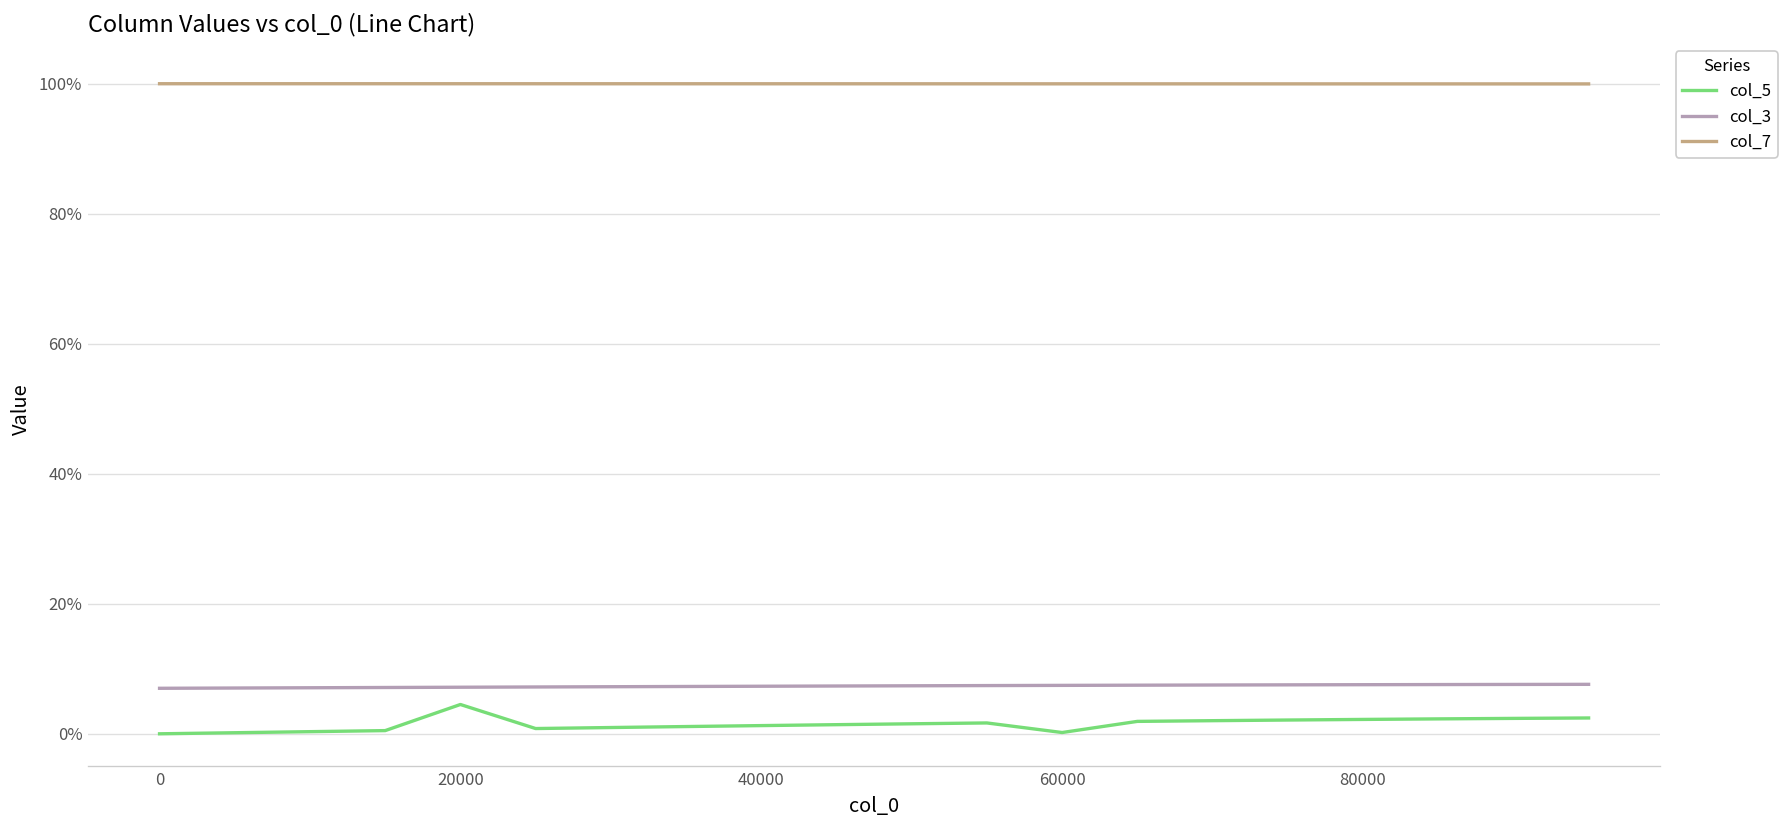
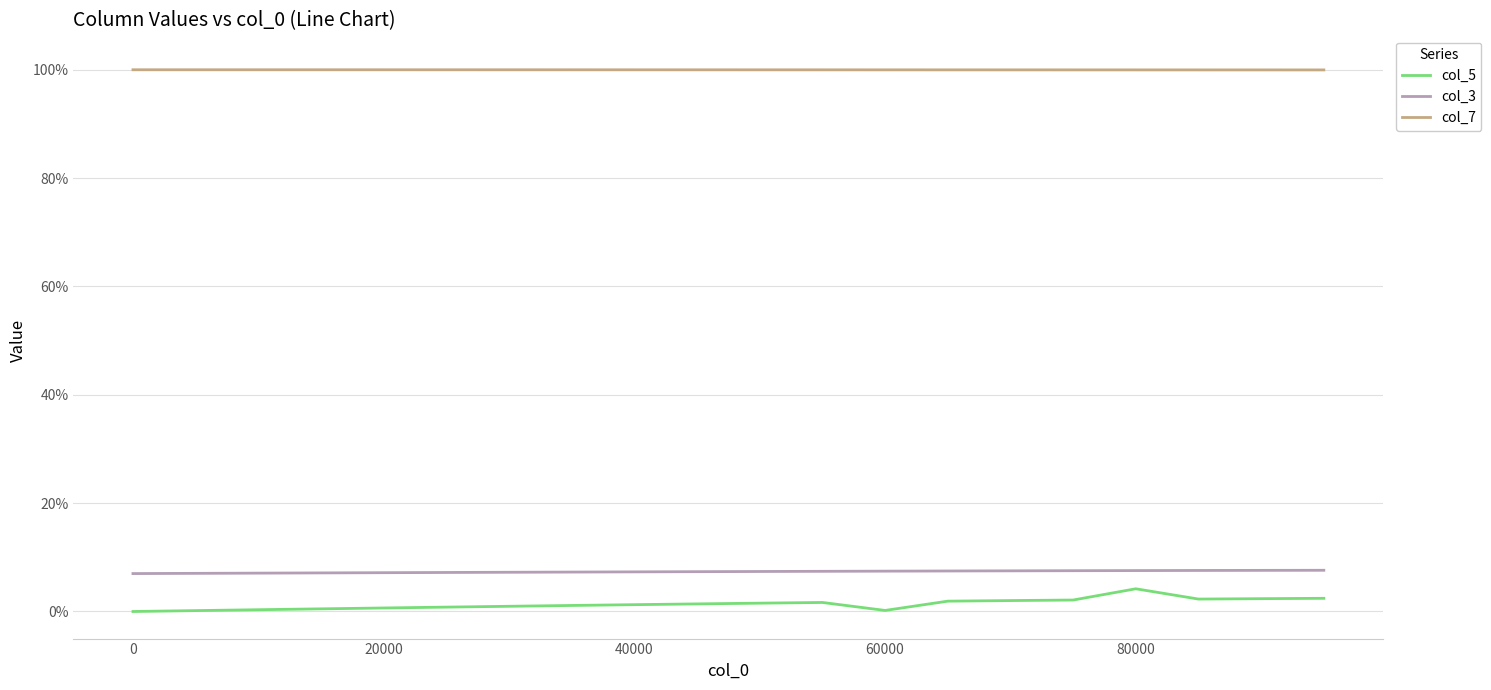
col_5, 20000: 5% -> 1%
col_5, 80000: 2% -> 4%
